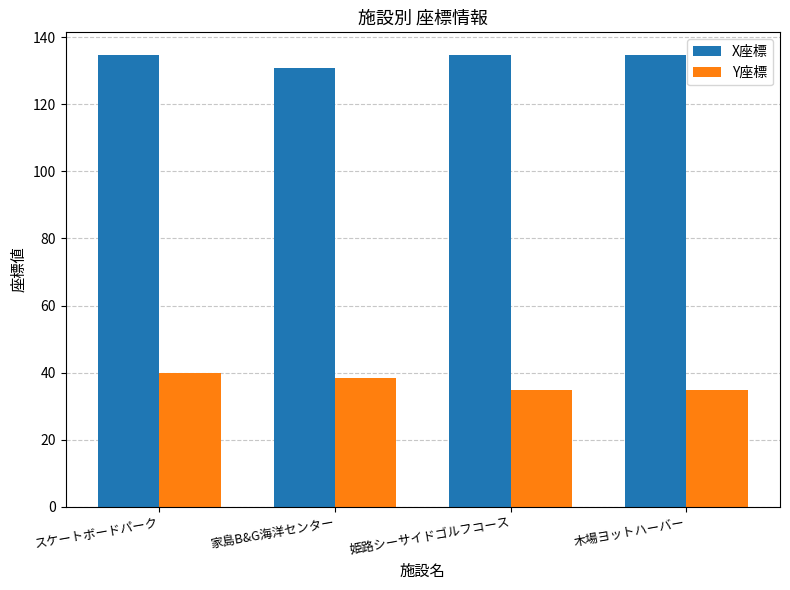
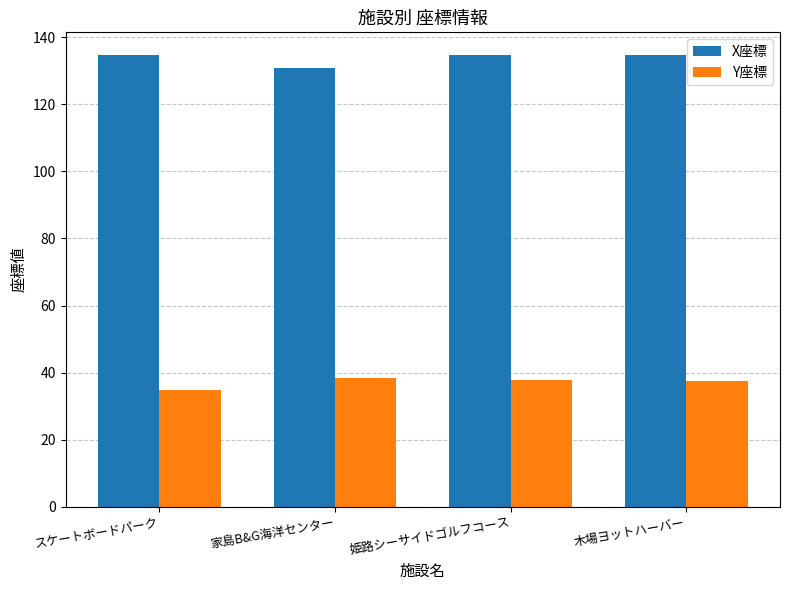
Y座標, スケートボードパーク: 40 -> 35
Y座標, 姫路シーサイドゴルフコース: 35 -> 38
Y座標, 木場ヨットハーバー: 35 -> 38
